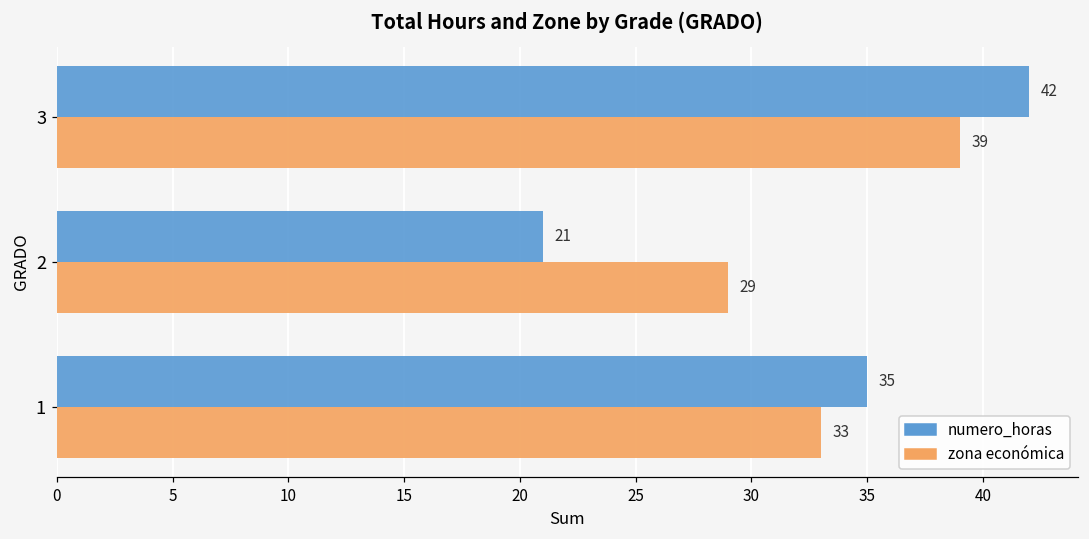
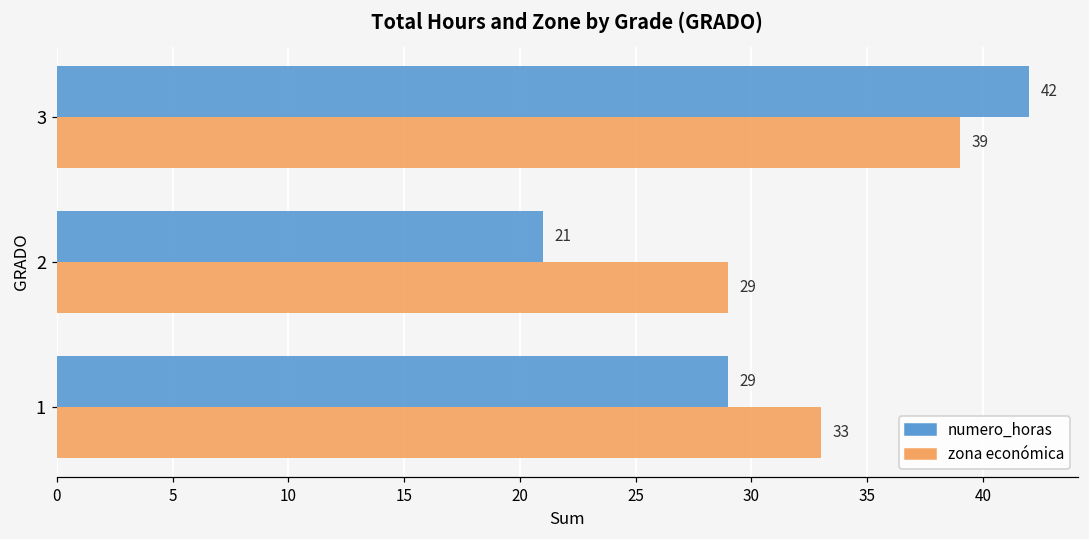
numero_horas, 1: 35 -> 29
